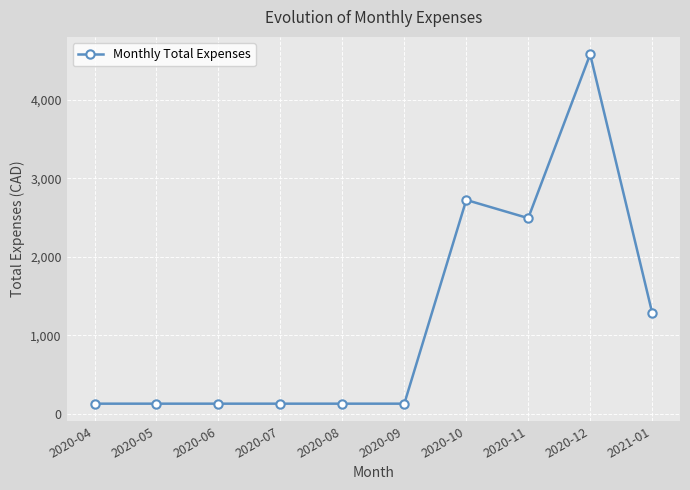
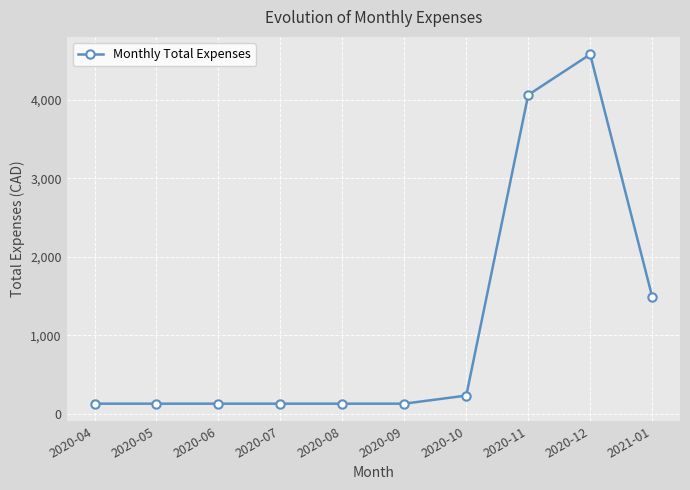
2020-10: 2,700 -> 200
2020-11: 2,500 -> 4,100
2021-01: 1,300 -> 1,500
